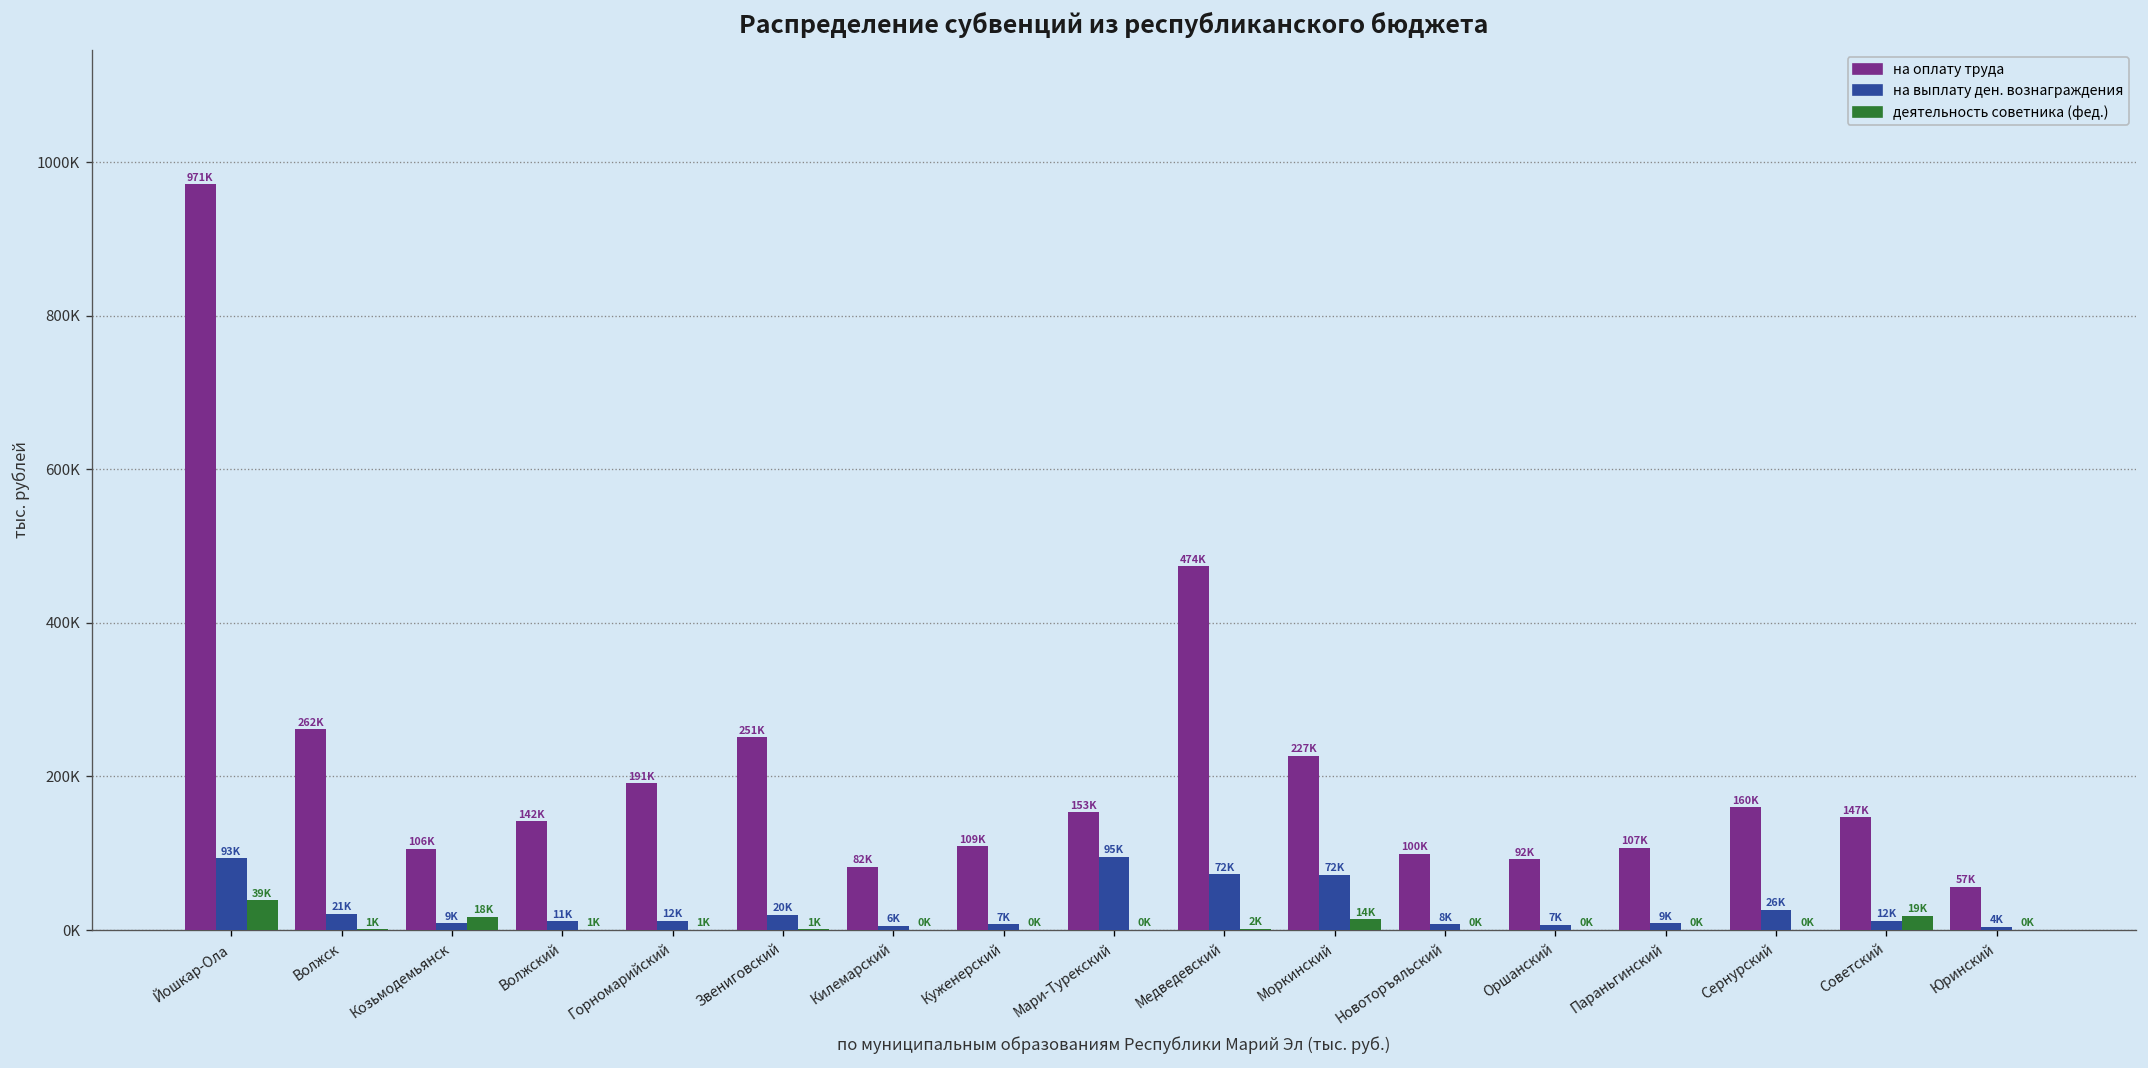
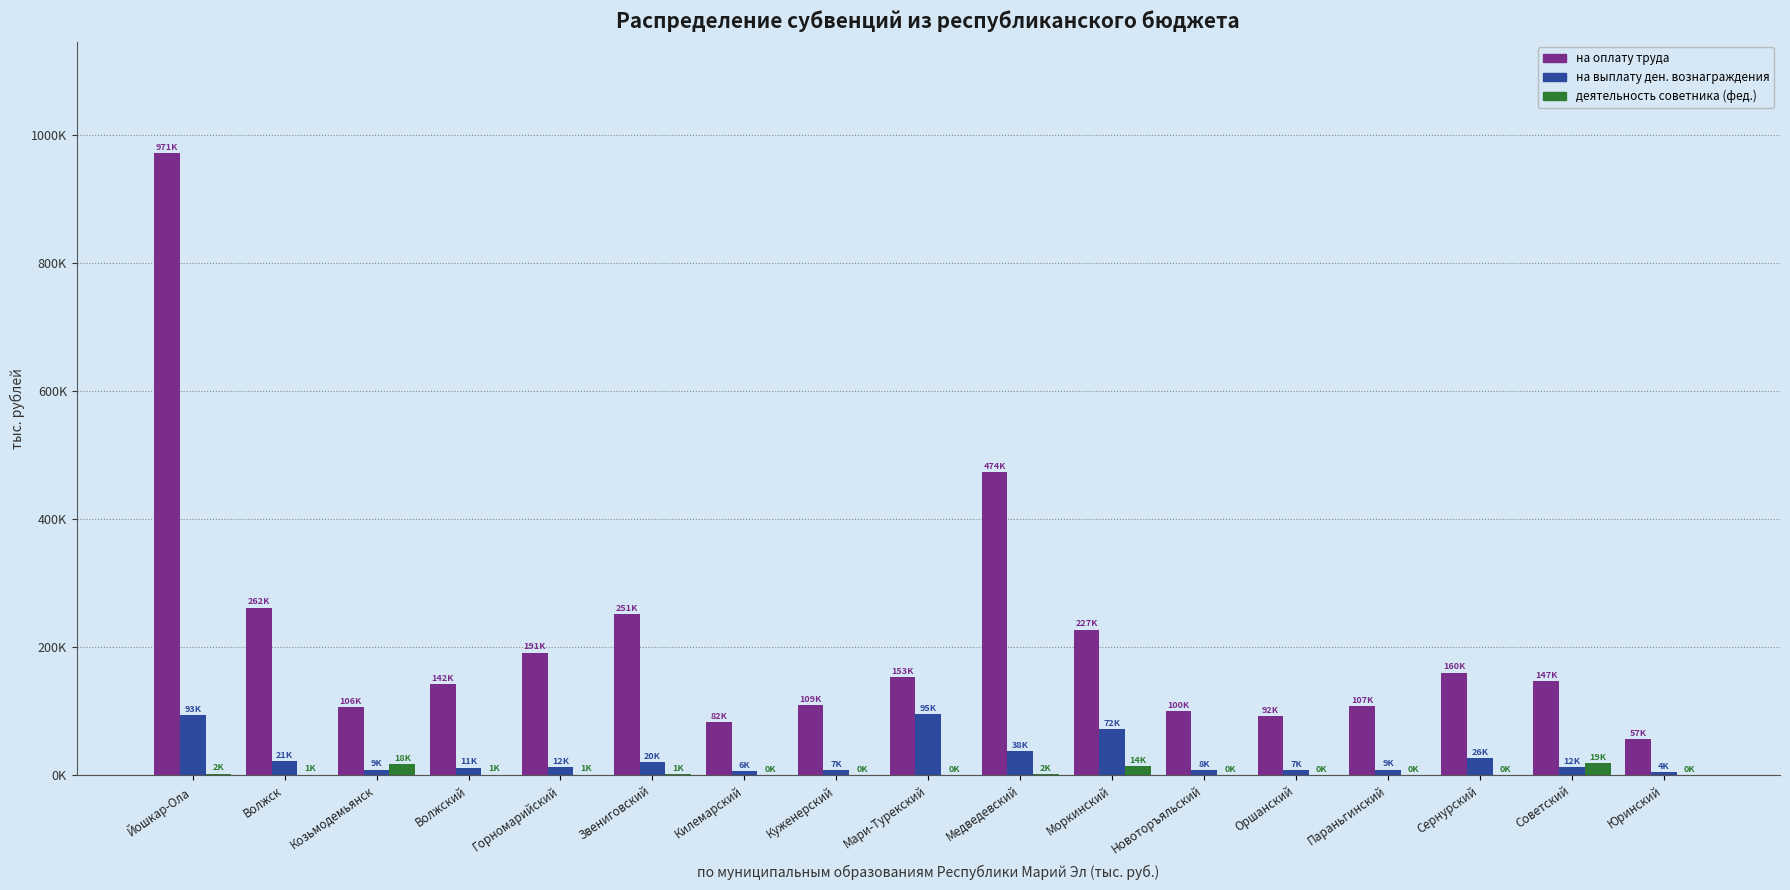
деятельность советника (фед.), Йошкар-Ола: 39K -> 2K
на выплату ден. вознаграждения, Медведевский: 72K -> 38K
